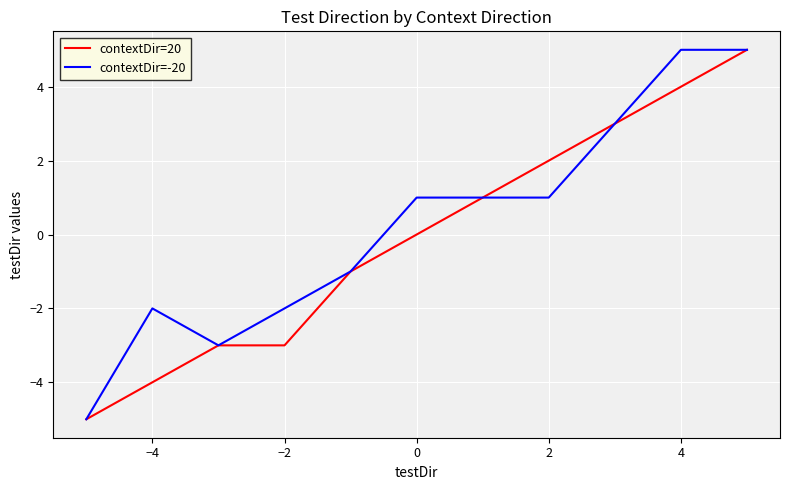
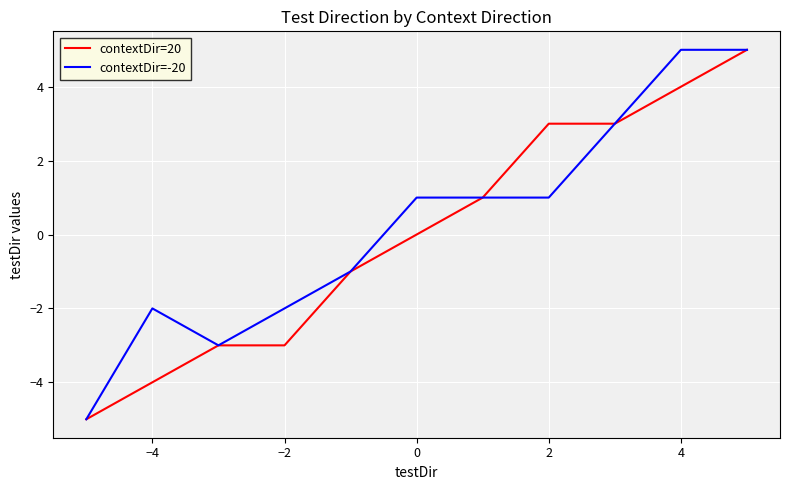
contextDir=20, 2: 2 -> 3
